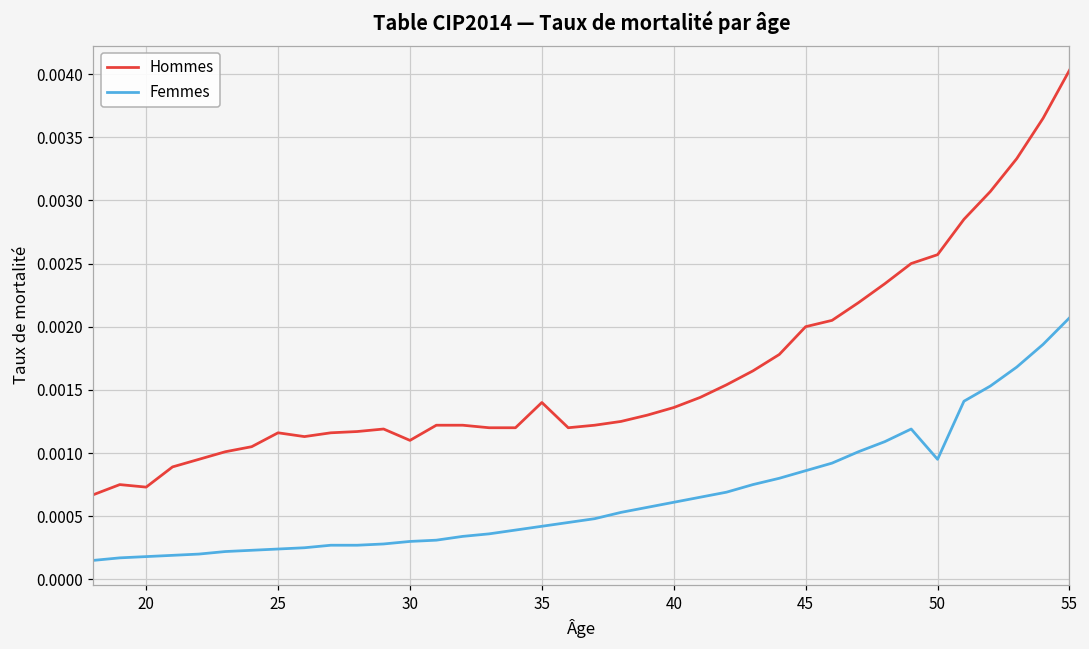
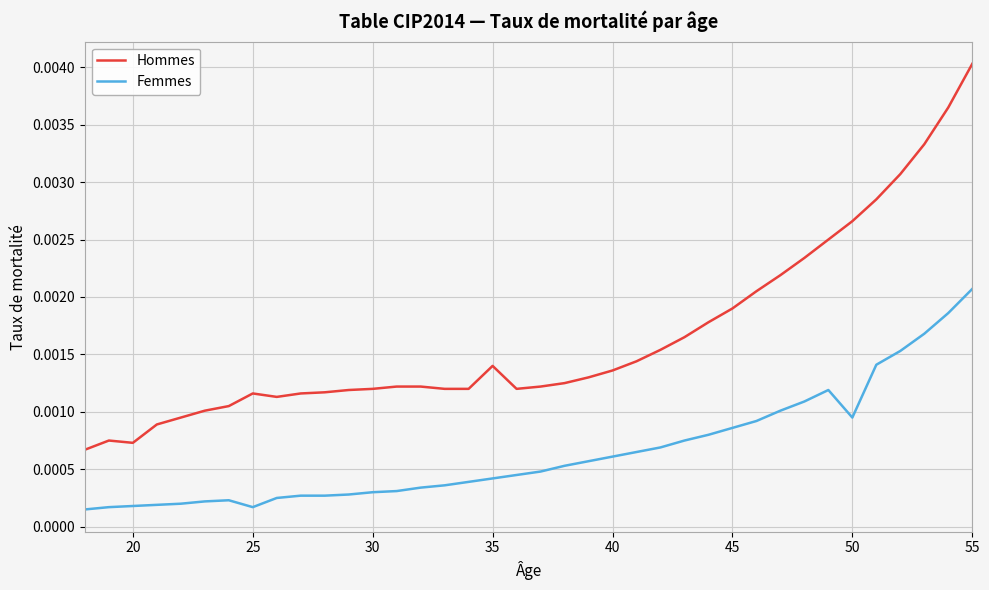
Femmes, 25: 0.00024 -> 0.00017
Hommes, 30: 0.0011 -> 0.0012
Hommes, 45: 0.0020 -> 0.0019
Hommes, 50: 0.00257 -> 0.00266
